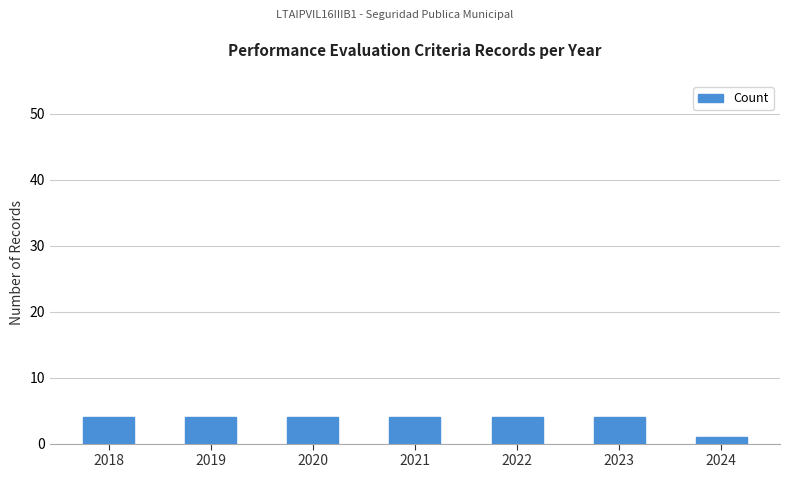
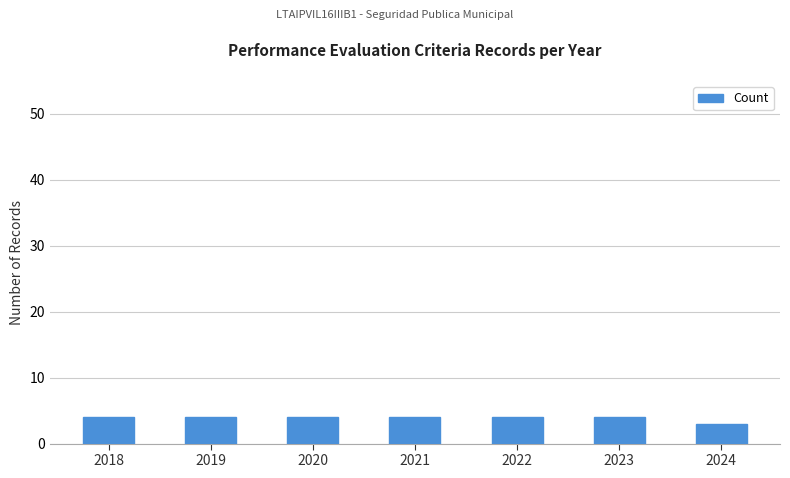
2024: 1 -> 3
